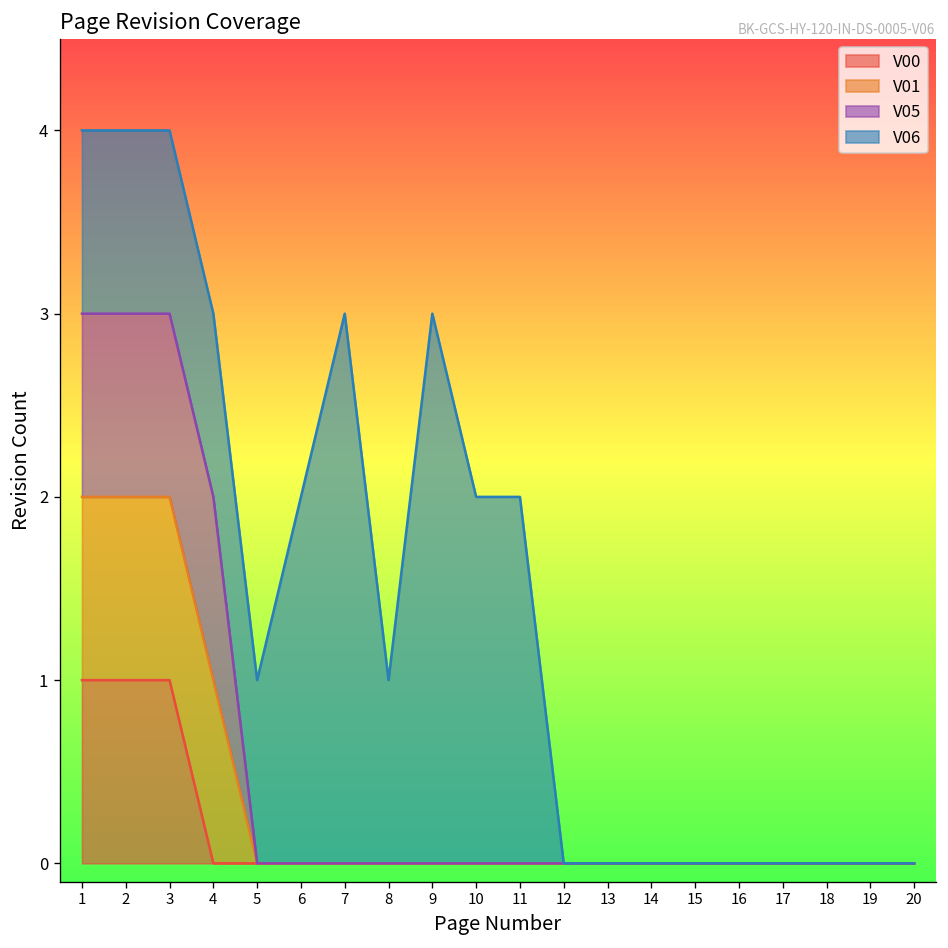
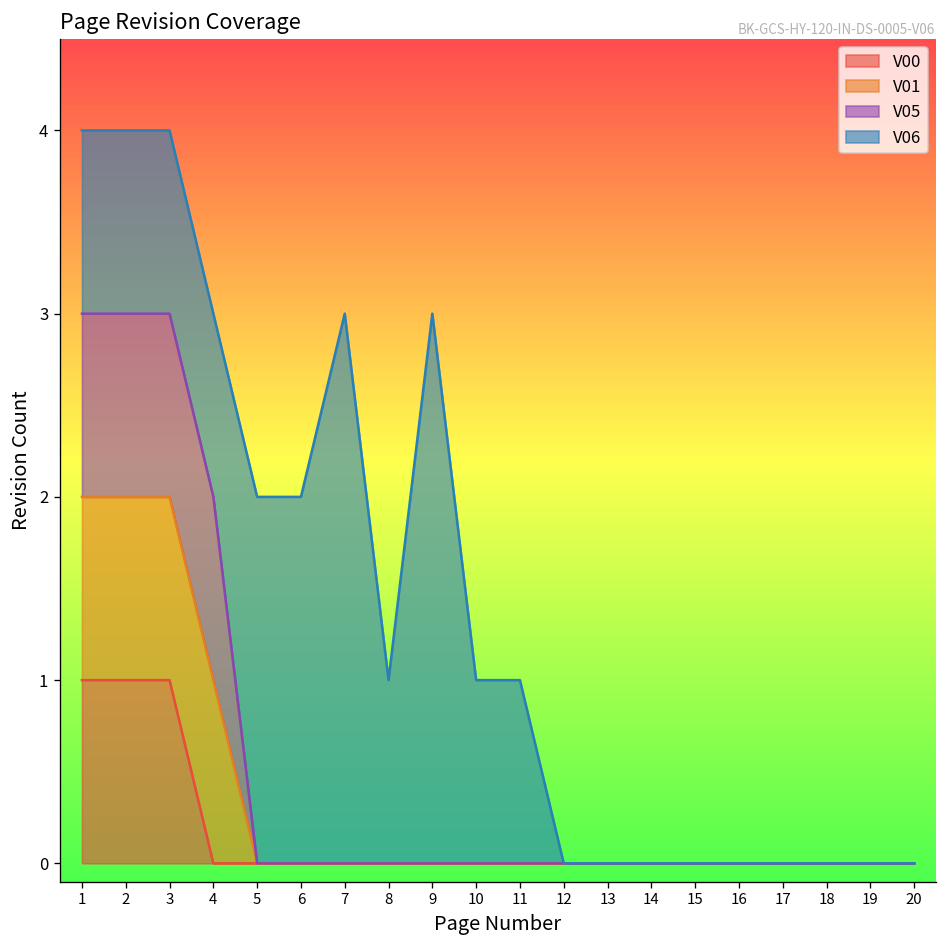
V06, 5: 1 -> 2
V06, 10: 2 -> 1
V06, 11: 2 -> 1
